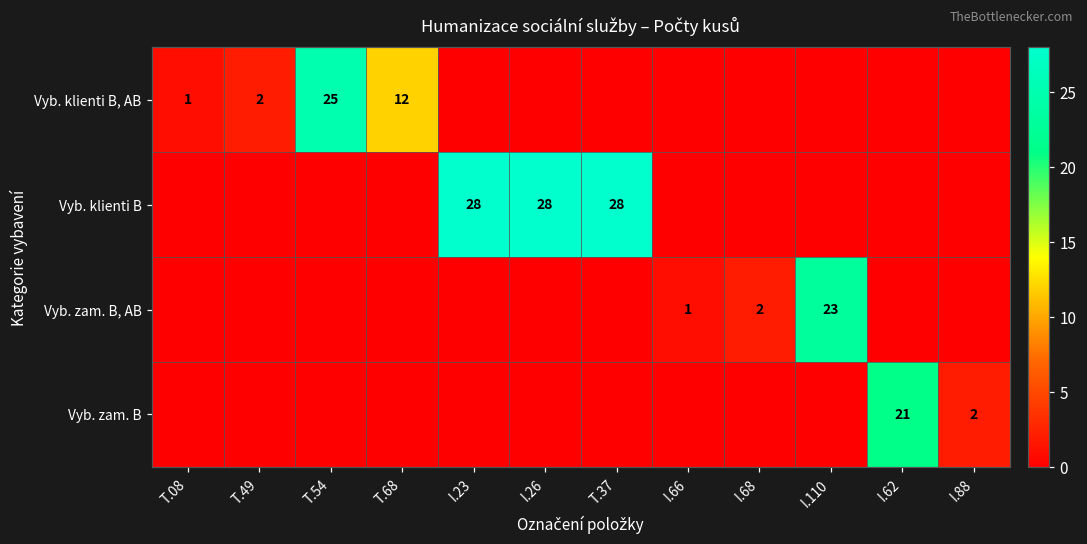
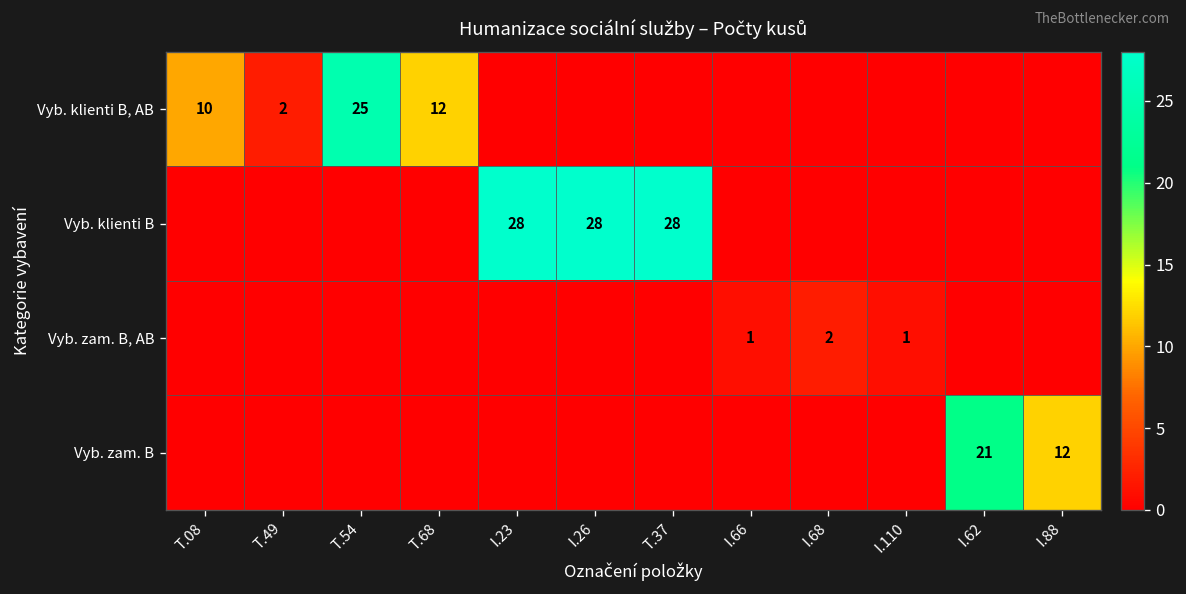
Vyb. klienti B, AB, T.08: 1 -> 10
Vyb. zam. B, AB, I.110: 23 -> 1
Vyb. zam. B, I.88: 2 -> 12
